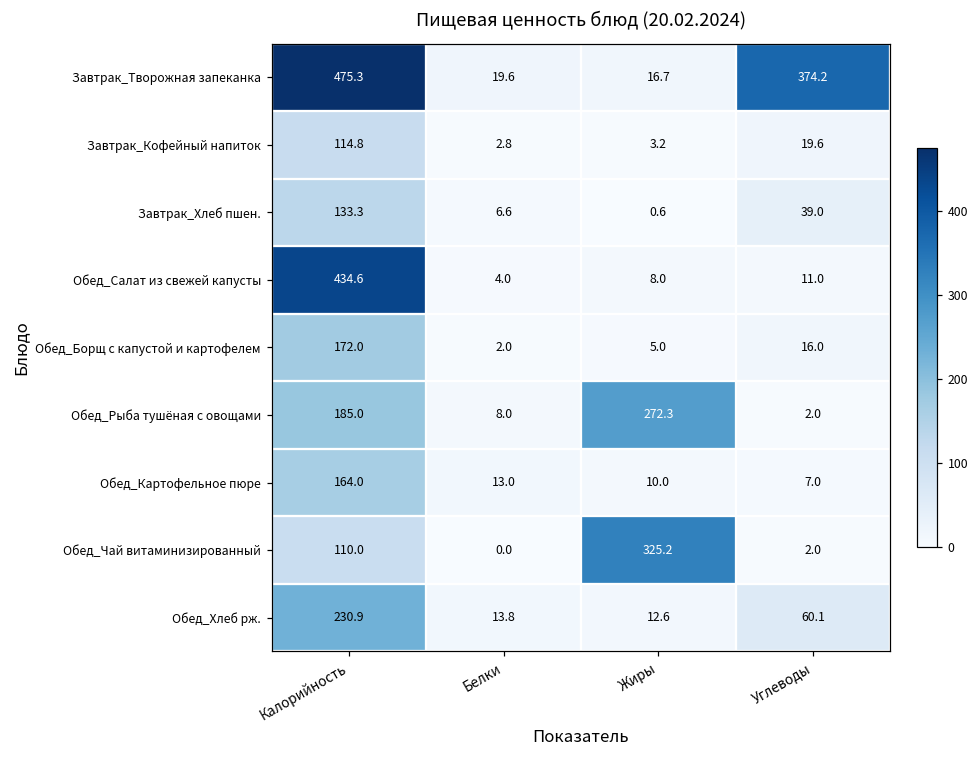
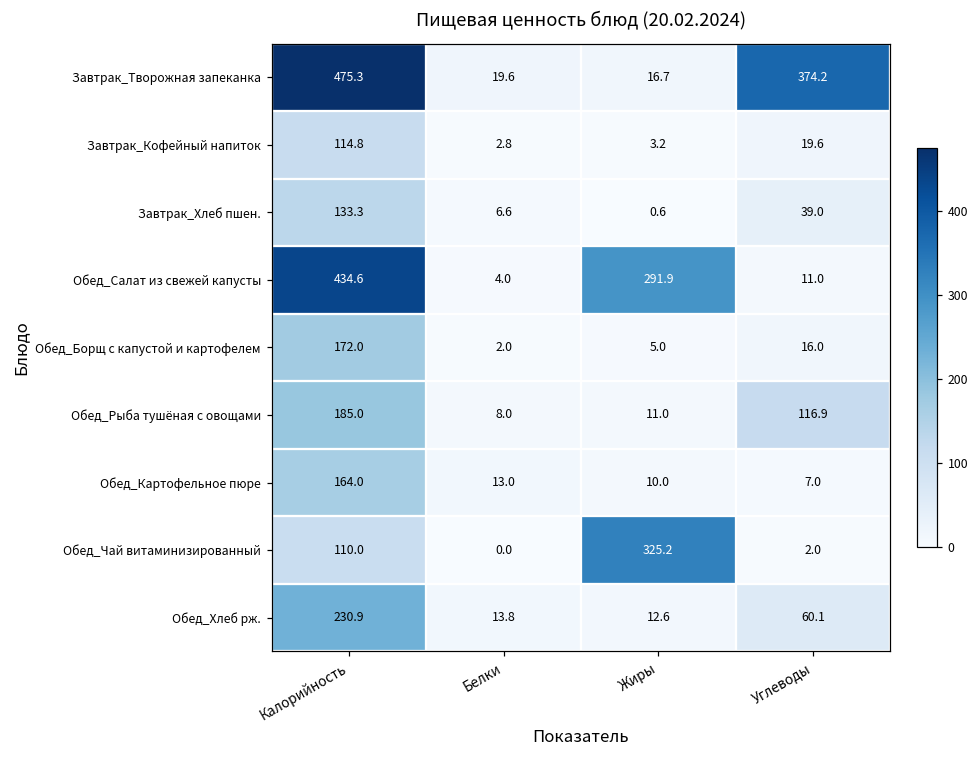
Обед_Салат из свежей капусты, Жиры: 8.0 -> 291.9
Обед_Рыба тушёная с овощами, Жиры: 272.3 -> 11.0
Обед_Рыба тушёная с овощами, Углеводы: 2.0 -> 116.9
